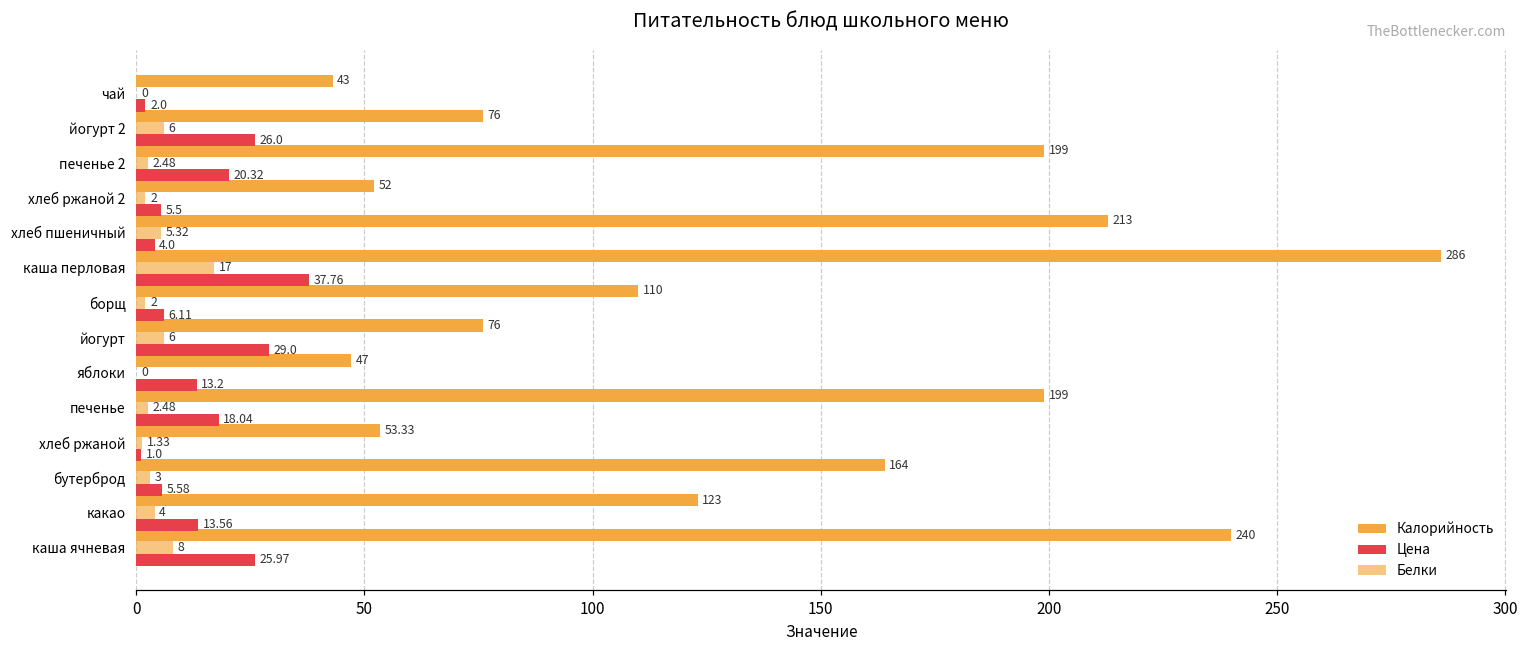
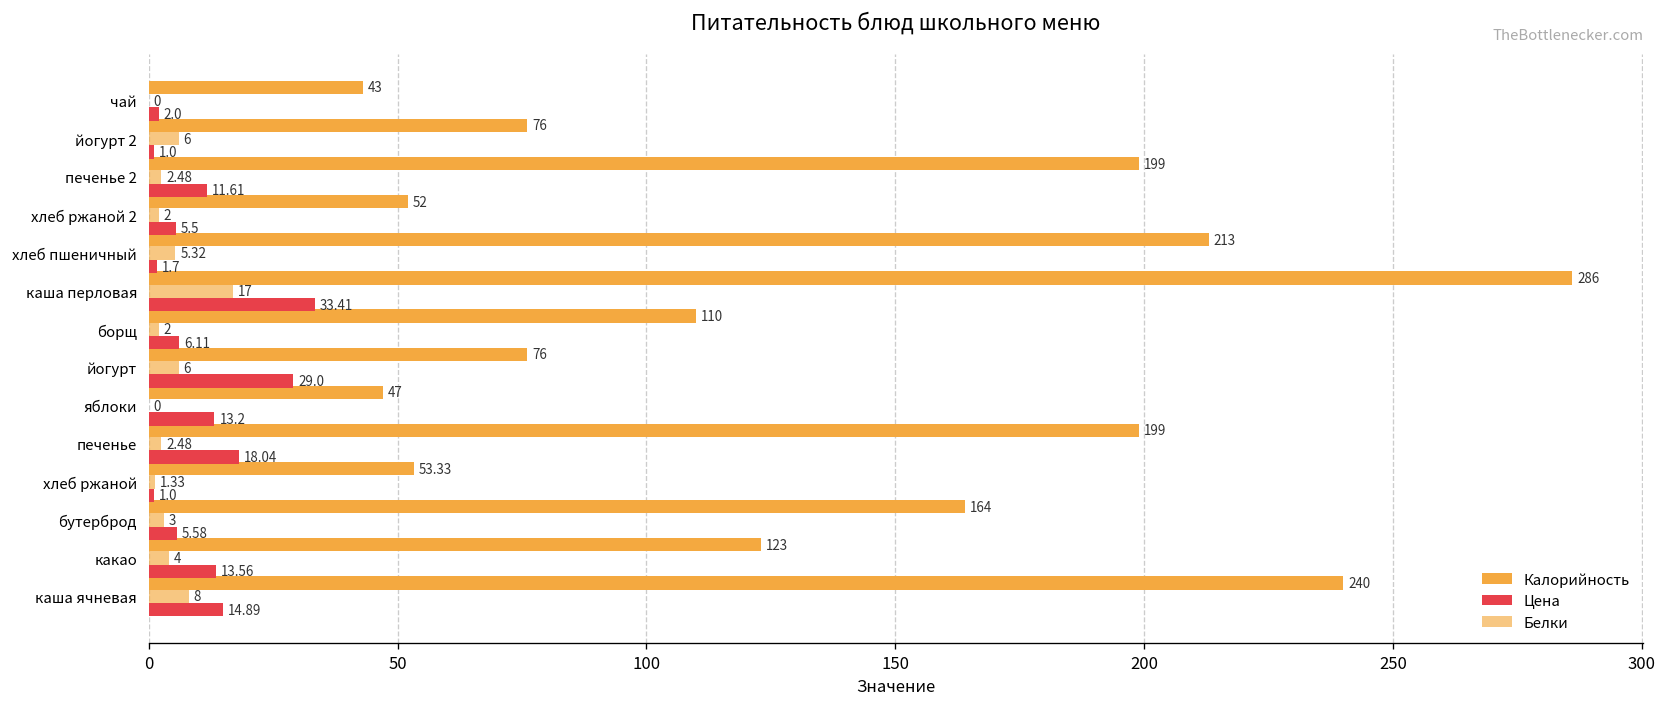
Цена, йогурт 2: 26.0 -> 1.0
Цена, печенье 2: 20.32 -> 11.61
Цена, хлеб пшеничный: 4.0 -> 1.7
Цена, каша перловая: 37.76 -> 33.41
Цена, каша ячневая: 25.97 -> 14.89
